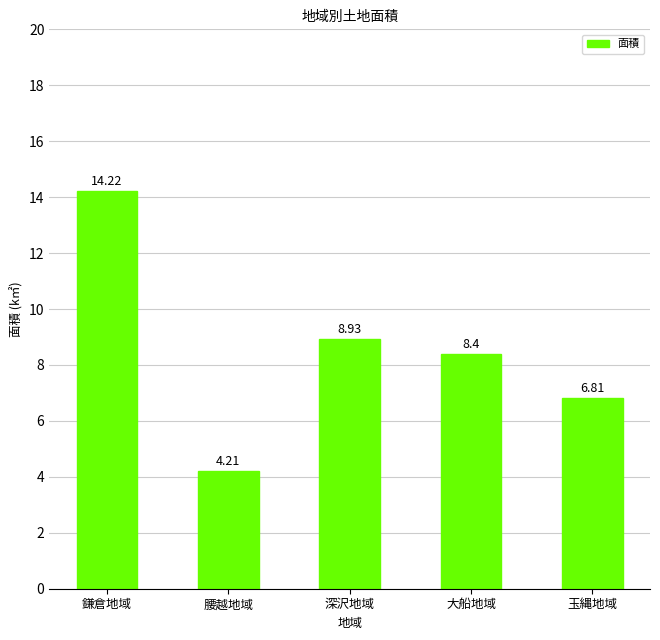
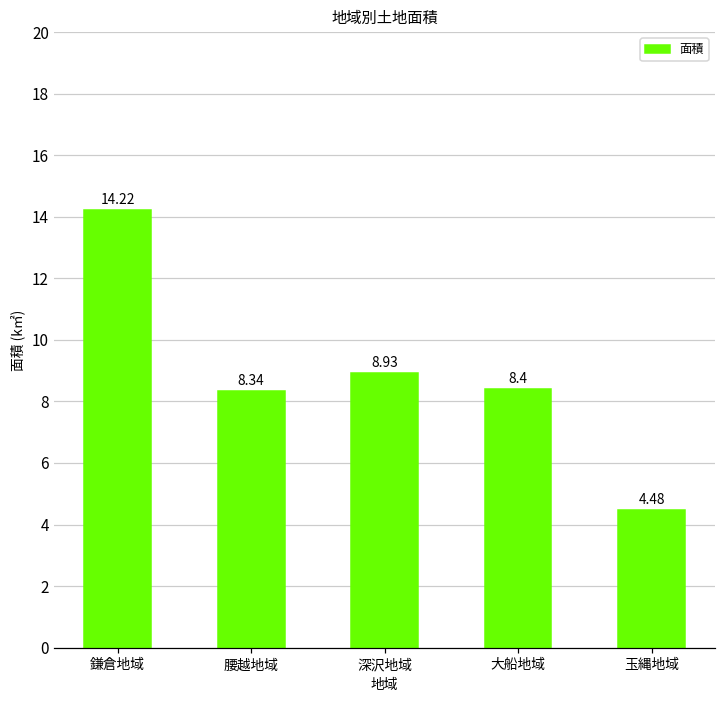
腰越地域: 4.21 -> 8.34
玉縄地域: 6.81 -> 4.48
